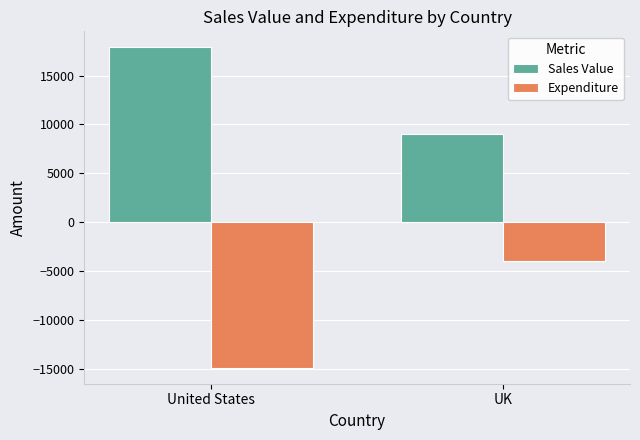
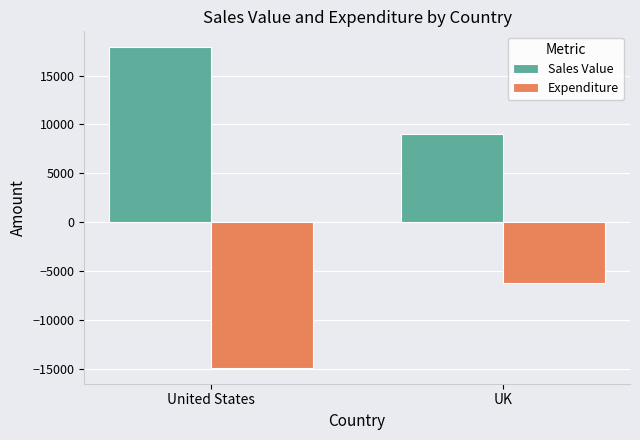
Expenditure, UK: -4000 -> -6000
